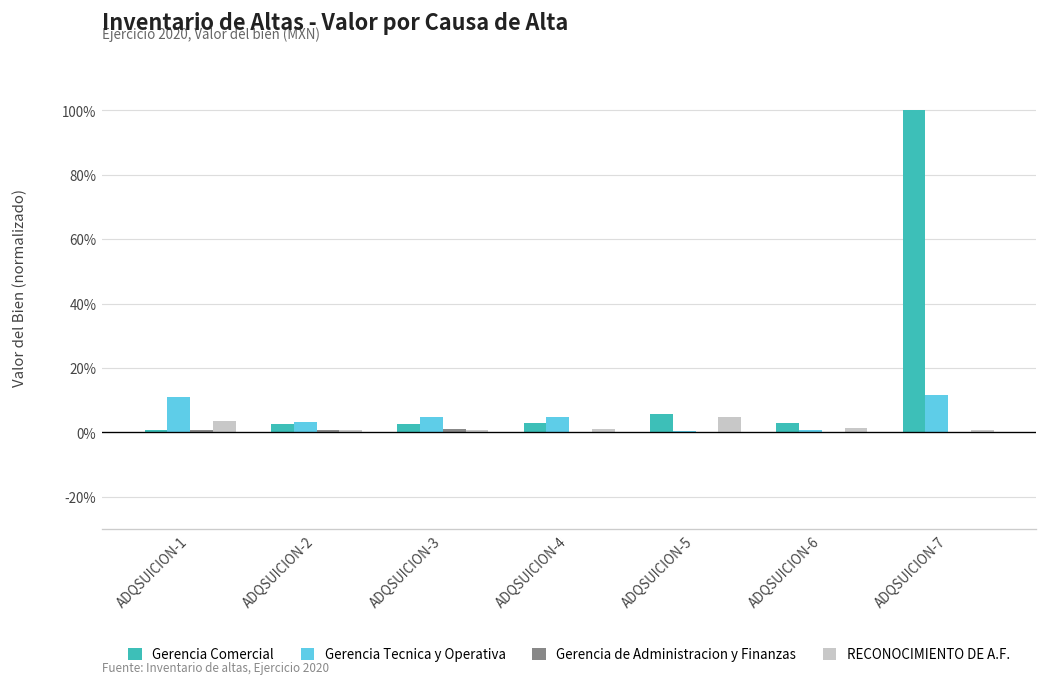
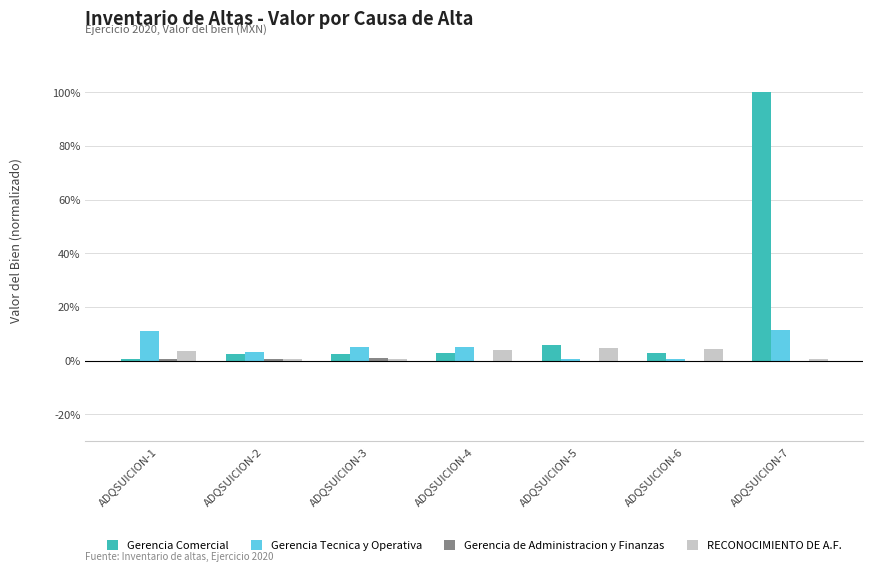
RECONOCIMIENTO DE A.F., ADQSUICION-4: 1% -> 4%
RECONOCIMIENTO DE A.F., ADQSUICION-6: 1% -> 4%
